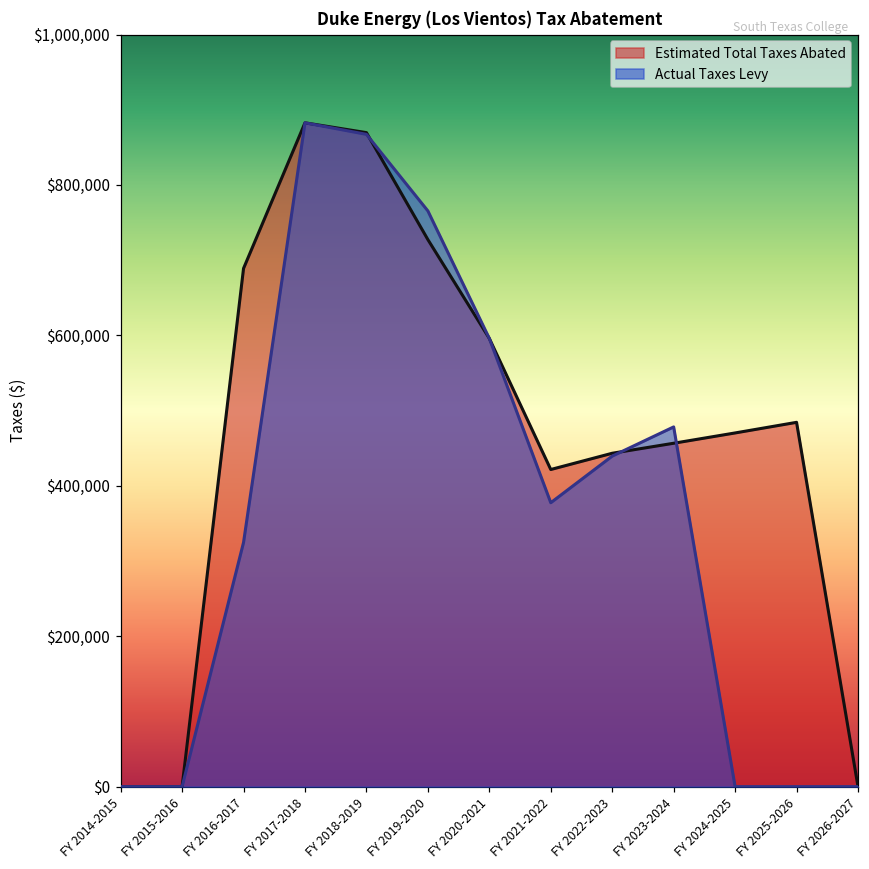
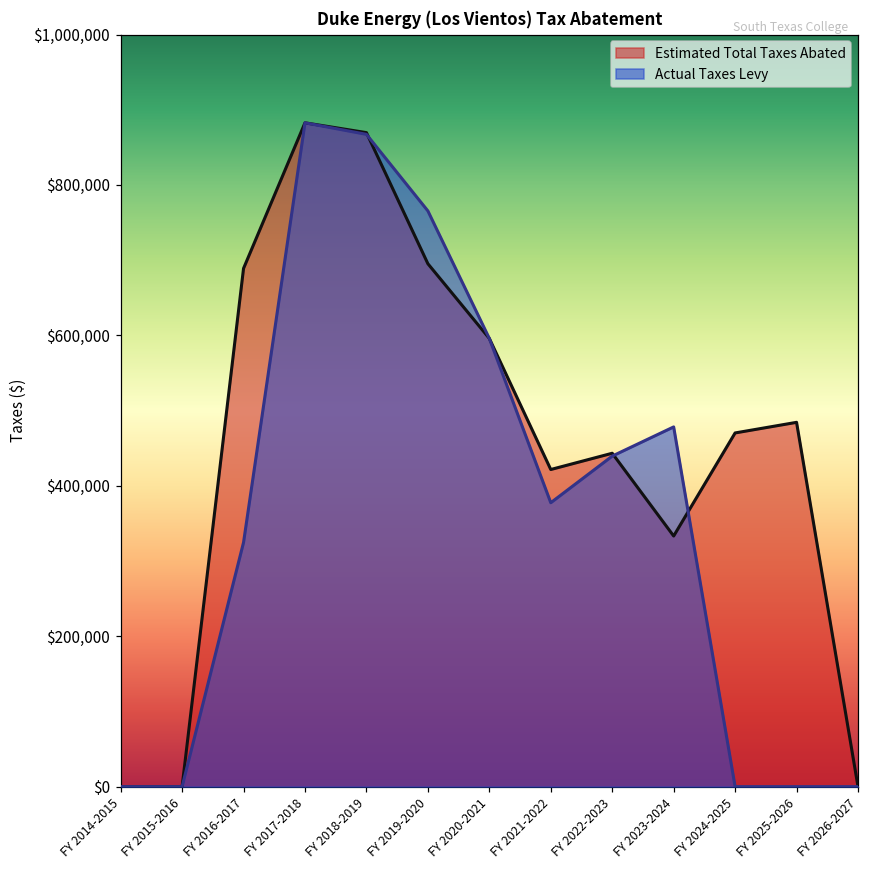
Estimated Total Taxes Abated, FY 2019-2020: $730,000 -> $700,000
Estimated Total Taxes Abated, FY 2023-2024: $460,000 -> $330,000
